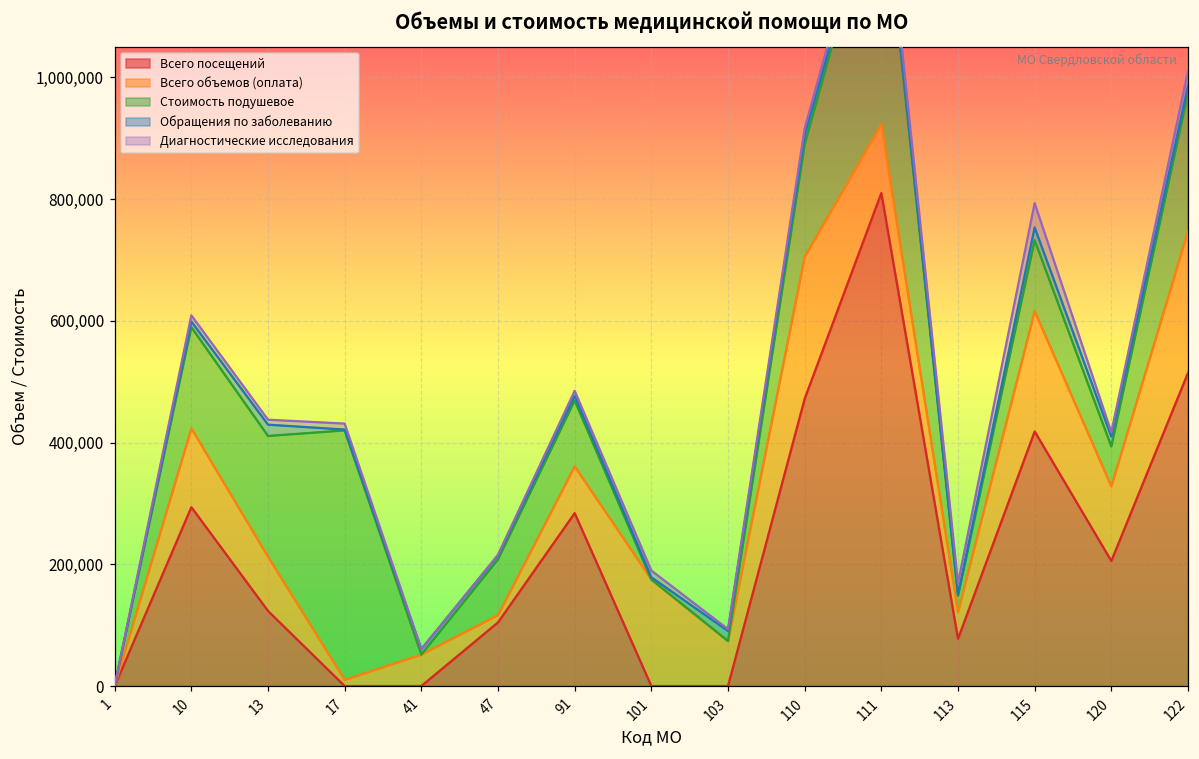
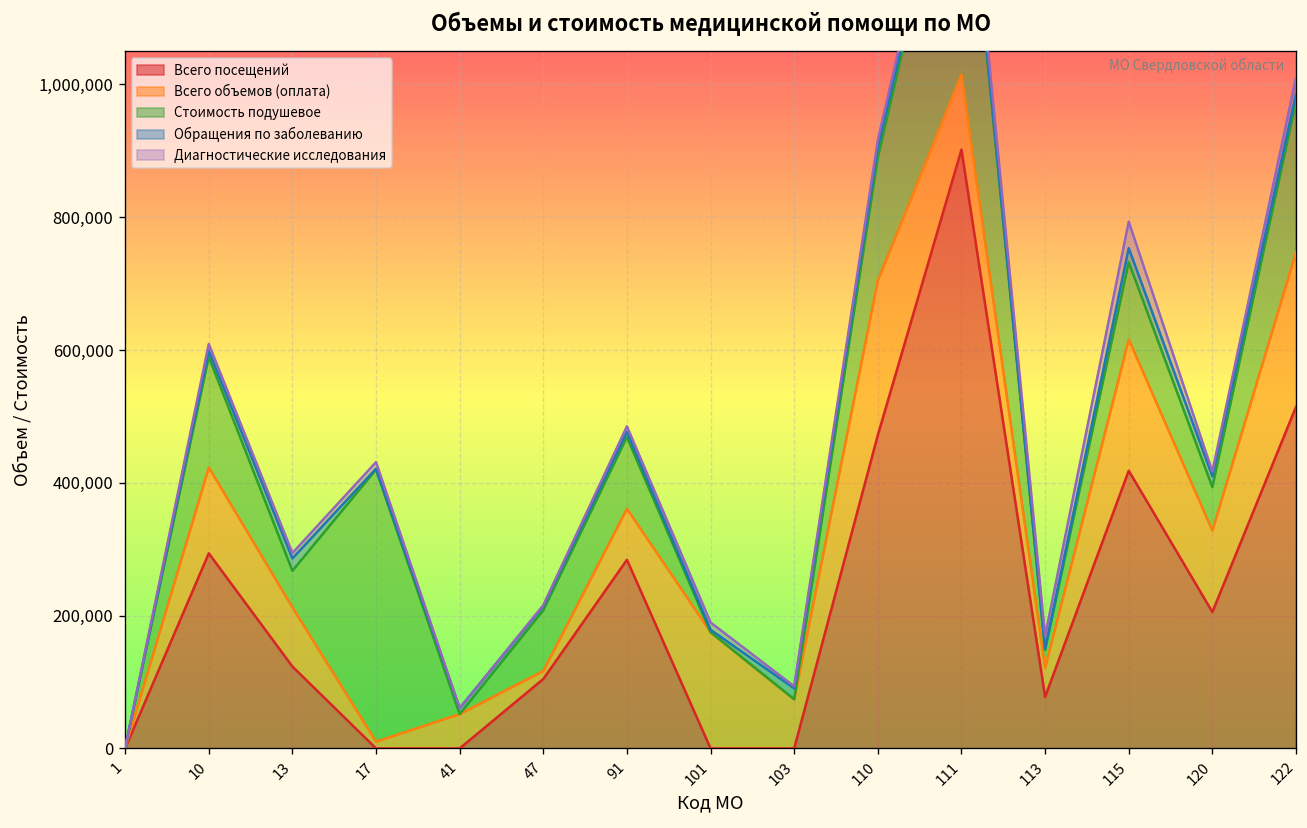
Стоимость подушевое, 13: 200,000 -> 60,000
Всего посещений, 111: 810,000 -> 900,000
